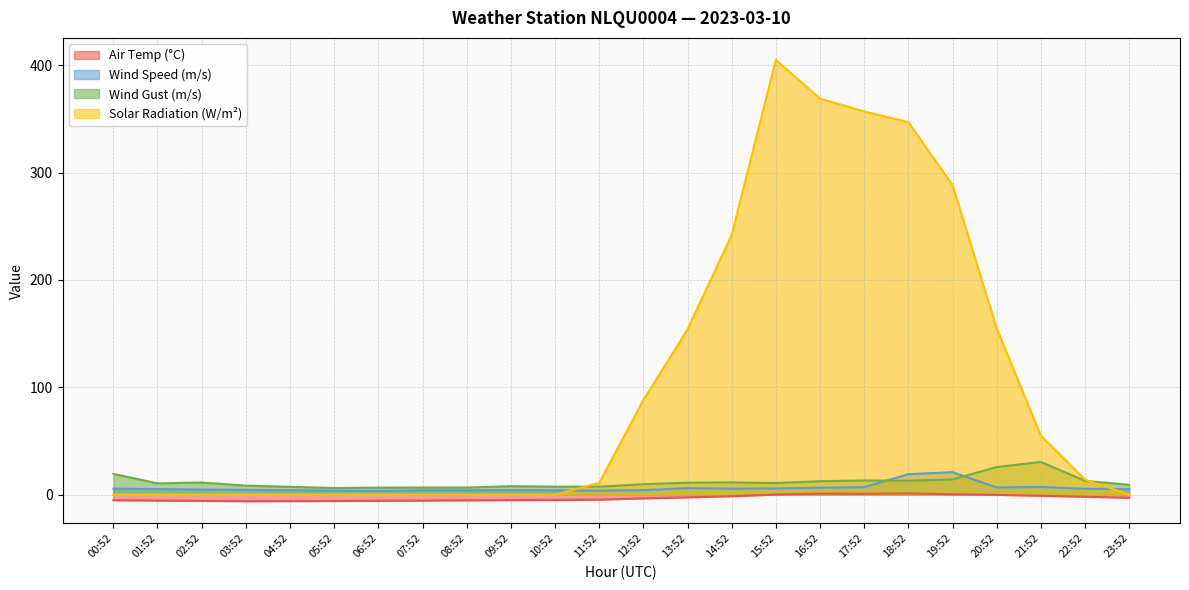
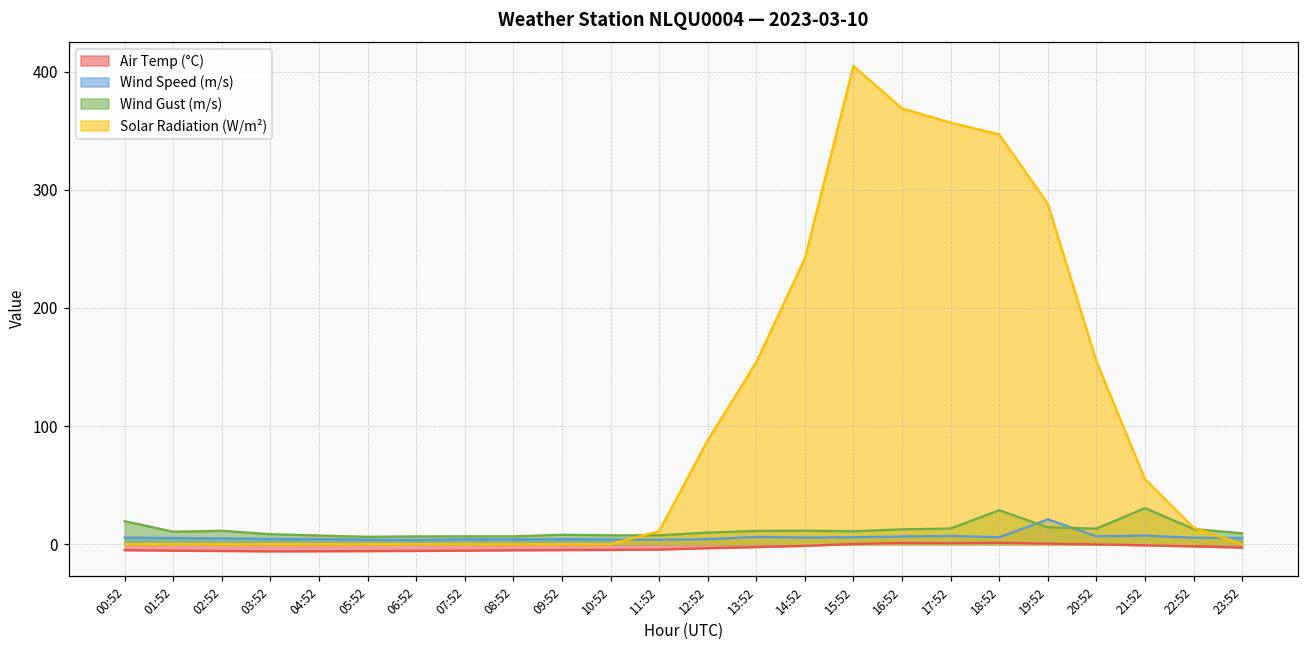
Wind Speed (m/s), 18:52: 19 -> 6
Wind Gust (m/s), 18:52: 13 -> 29
Wind Gust (m/s), 20:52: 26 -> 13
